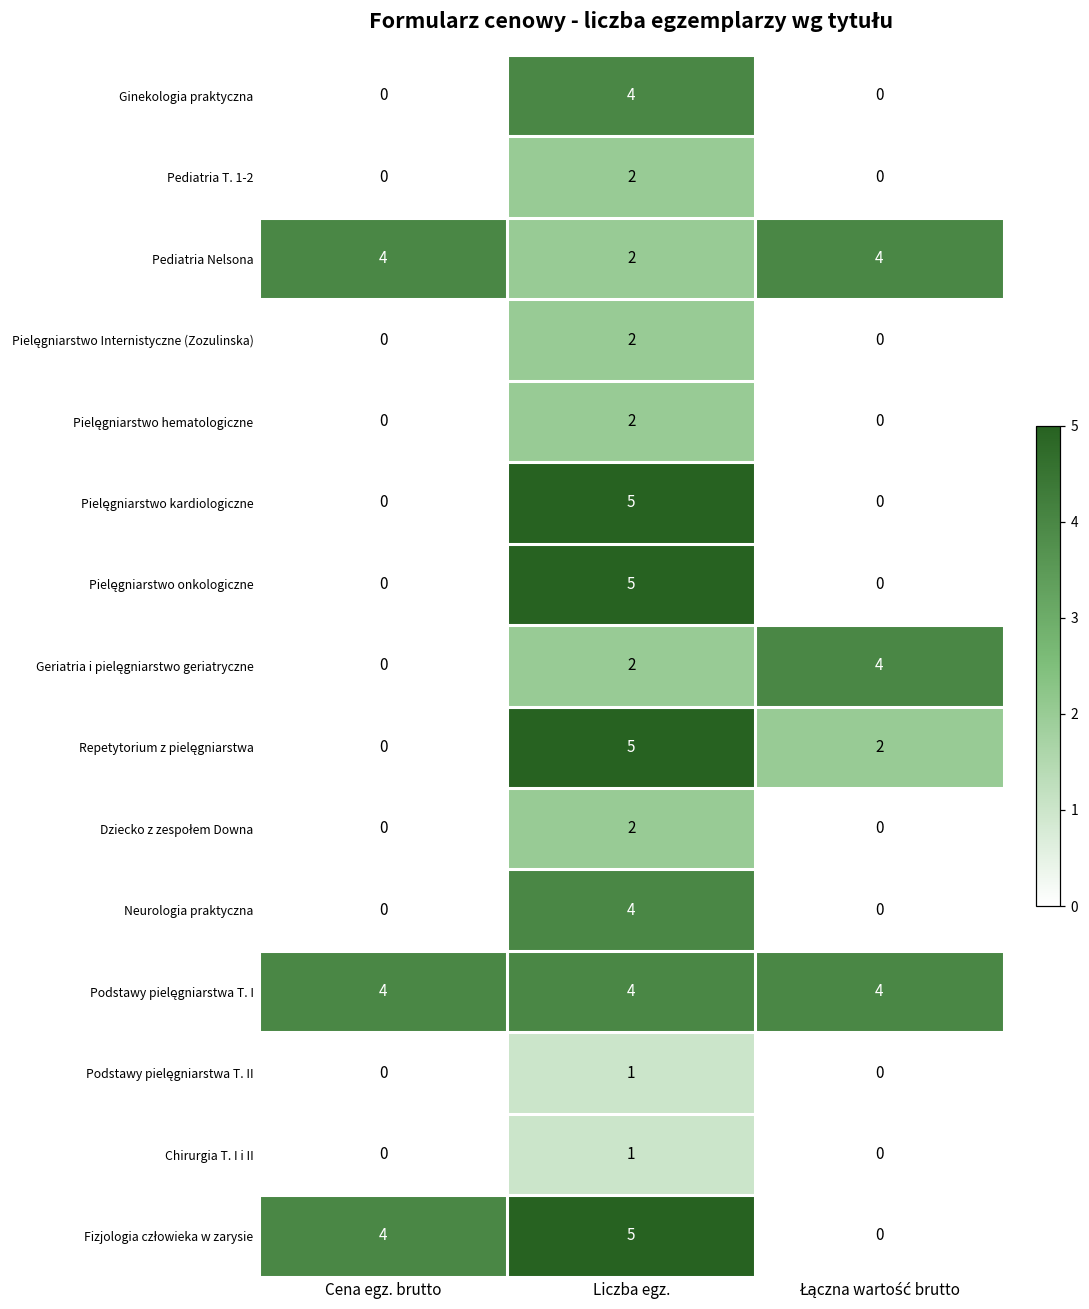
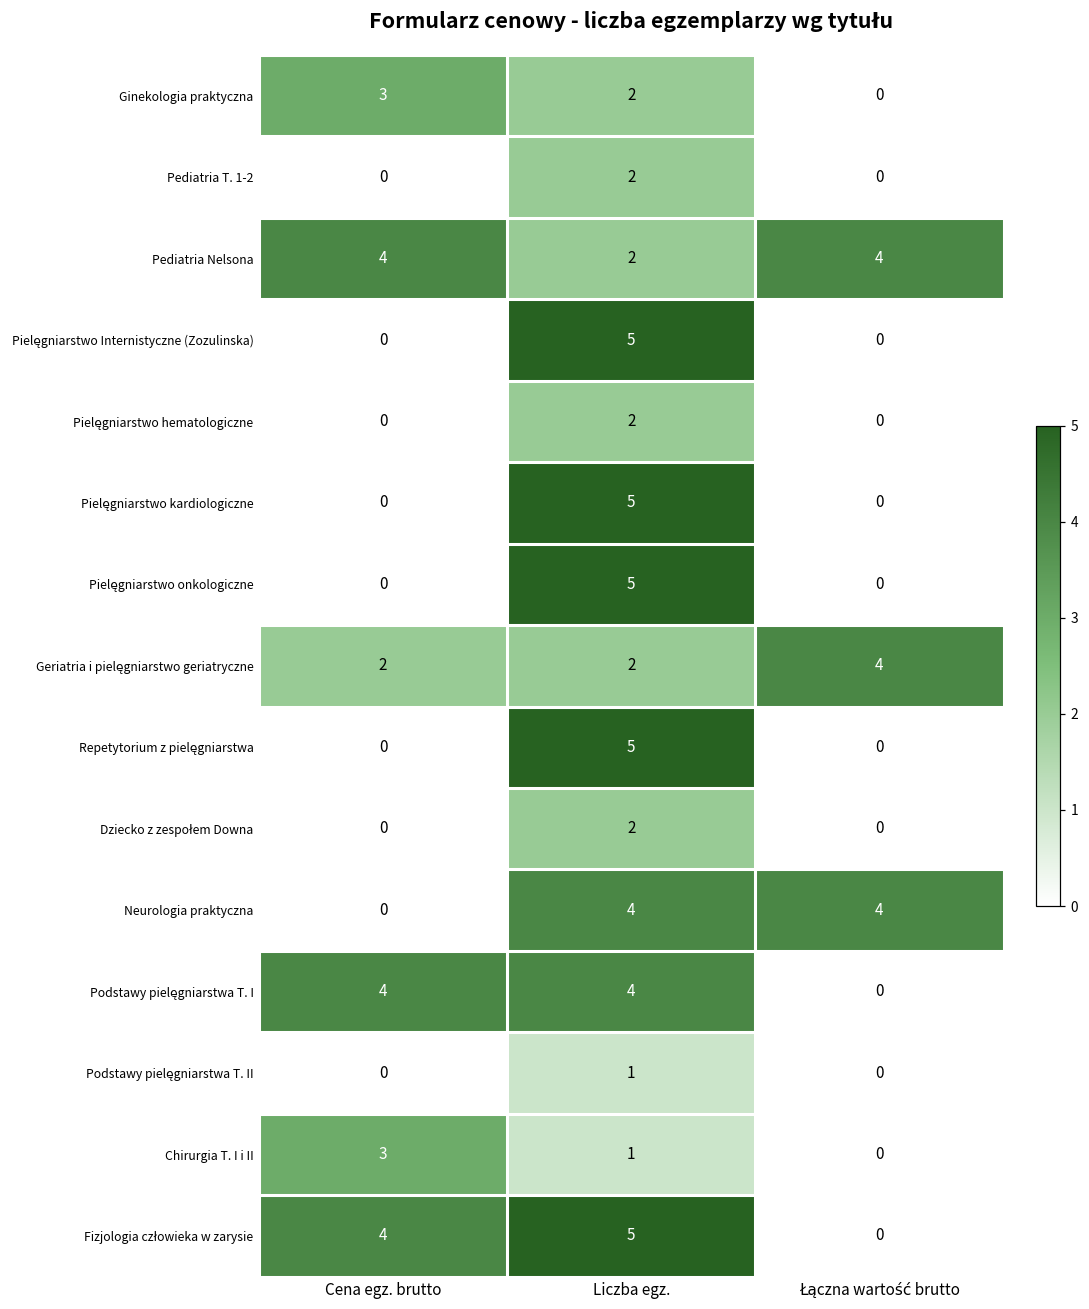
Ginekologia praktyczna, Cena egz. brutto: 0 -> 3
Ginekologia praktyczna, Liczba egz.: 4 -> 2
Pielęgniarstwo Internistyczne (Zozulinska), Liczba egz.: 2 -> 5
Geriatria i pielęgniarstwo geriatryczne, Cena egz. brutto: 0 -> 2
Repetytorium z pielęgniarstwa, Łączna wartość brutto: 2 -> 0
Neurologia praktyczna, Łączna wartość brutto: 0 -> 4
Podstawy pielęgniarstwa T. I, Łączna wartość brutto: 4 -> 0
Chirurgia T. I i II, Cena egz. brutto: 0 -> 3
